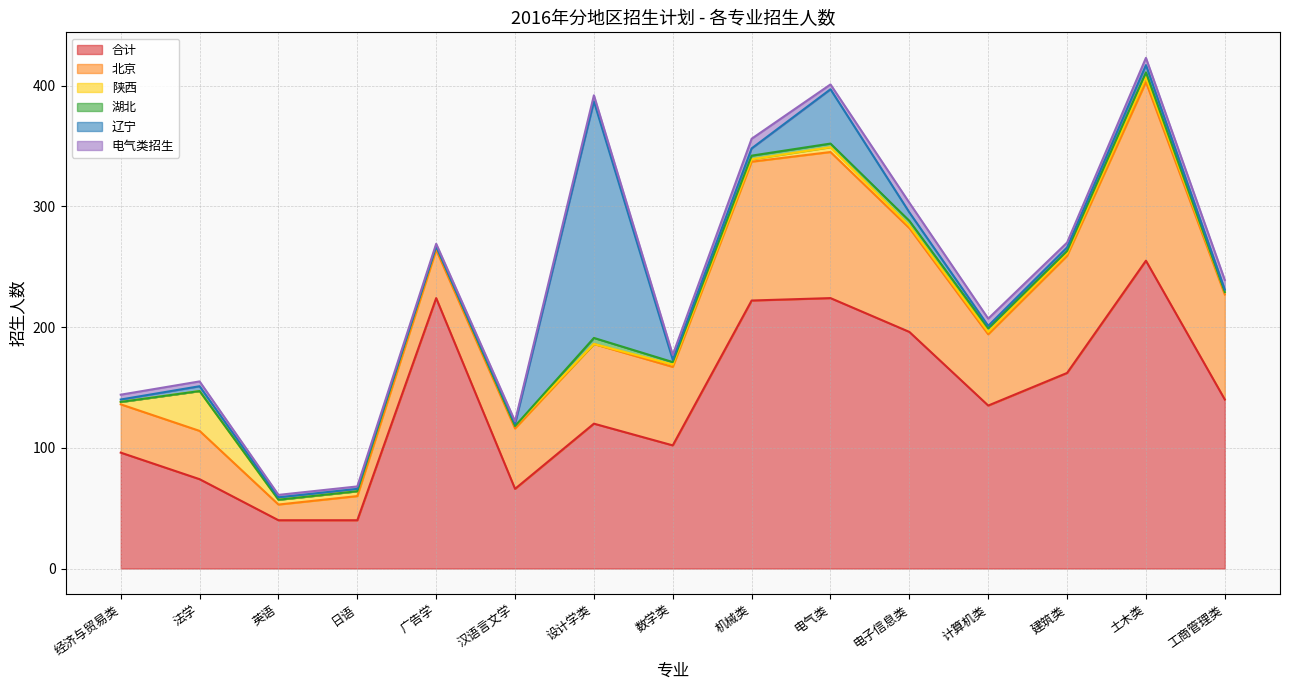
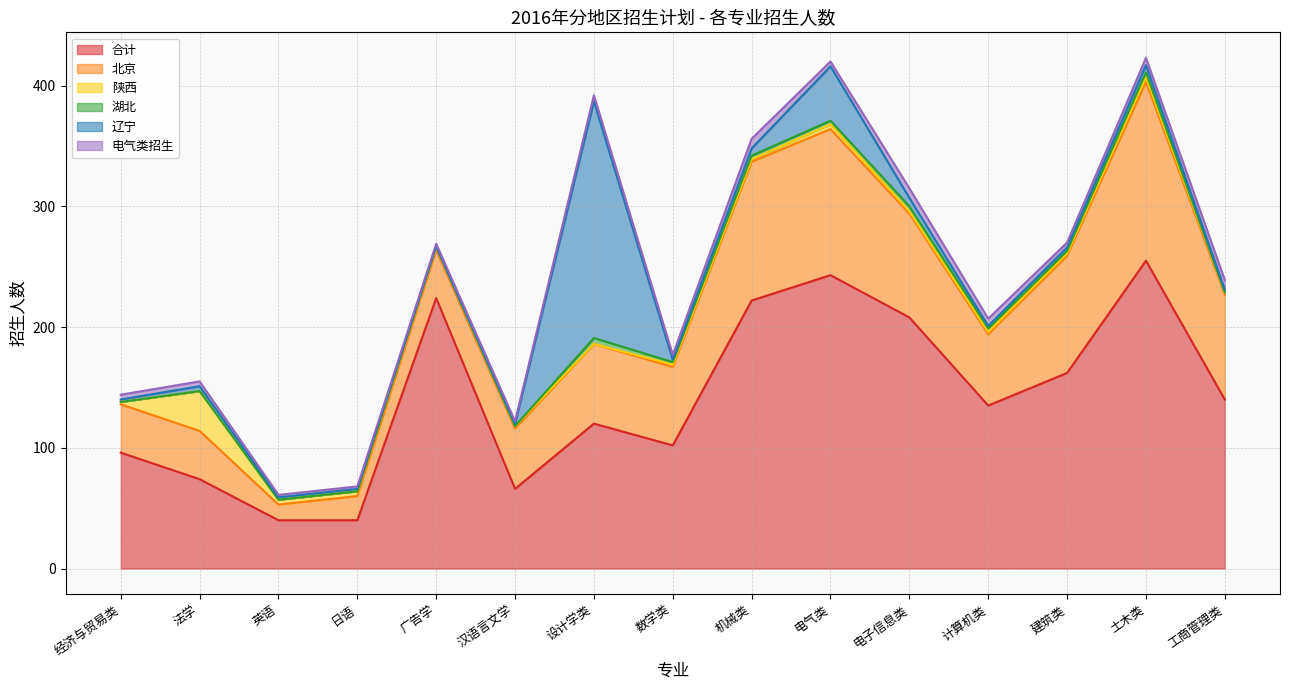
合计, 电气类: 224 -> 243
合计, 电子信息类: 196 -> 208
